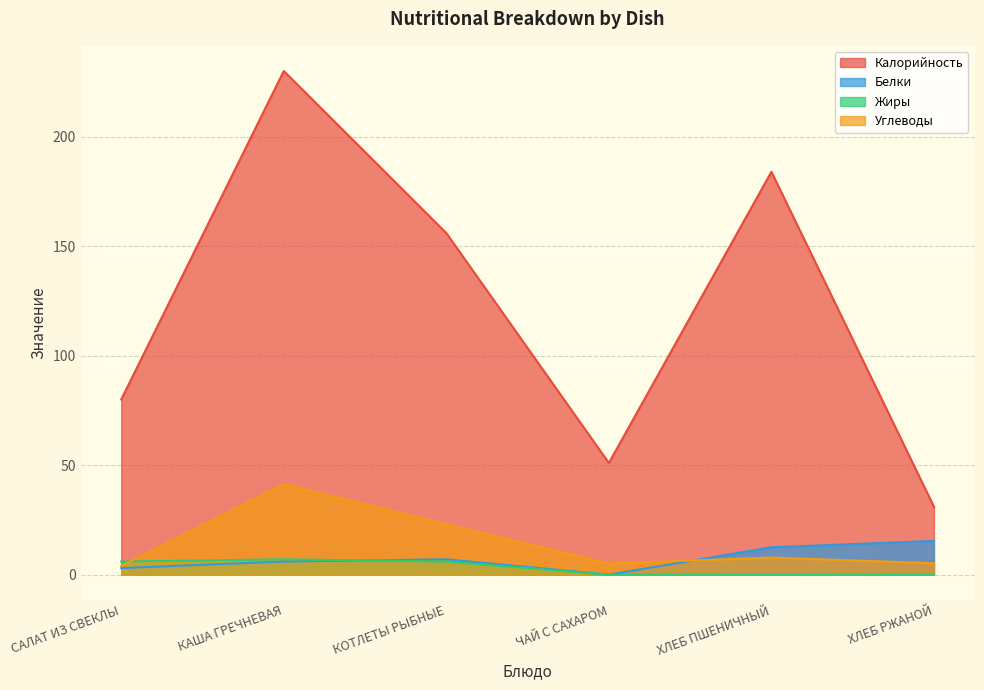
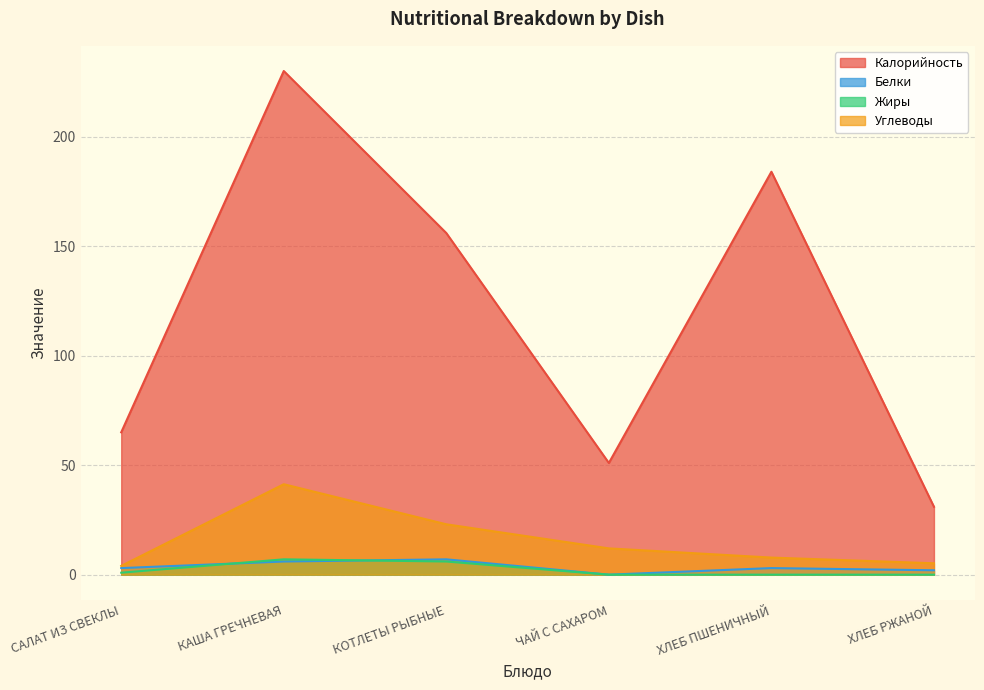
Калорийность, САЛАТ ИЗ СВЕКЛЫ: 80 -> 65
Жиры, САЛАТ ИЗ СВЕКЛЫ: 6 -> 1
Углеводы, ЧАЙ С САХАРОМ: 5 -> 12
Белки, ХЛЕБ ПШЕНИЧНЫЙ: 13 -> 3
Белки, ХЛЕБ РЖАНОЙ: 15 -> 2
